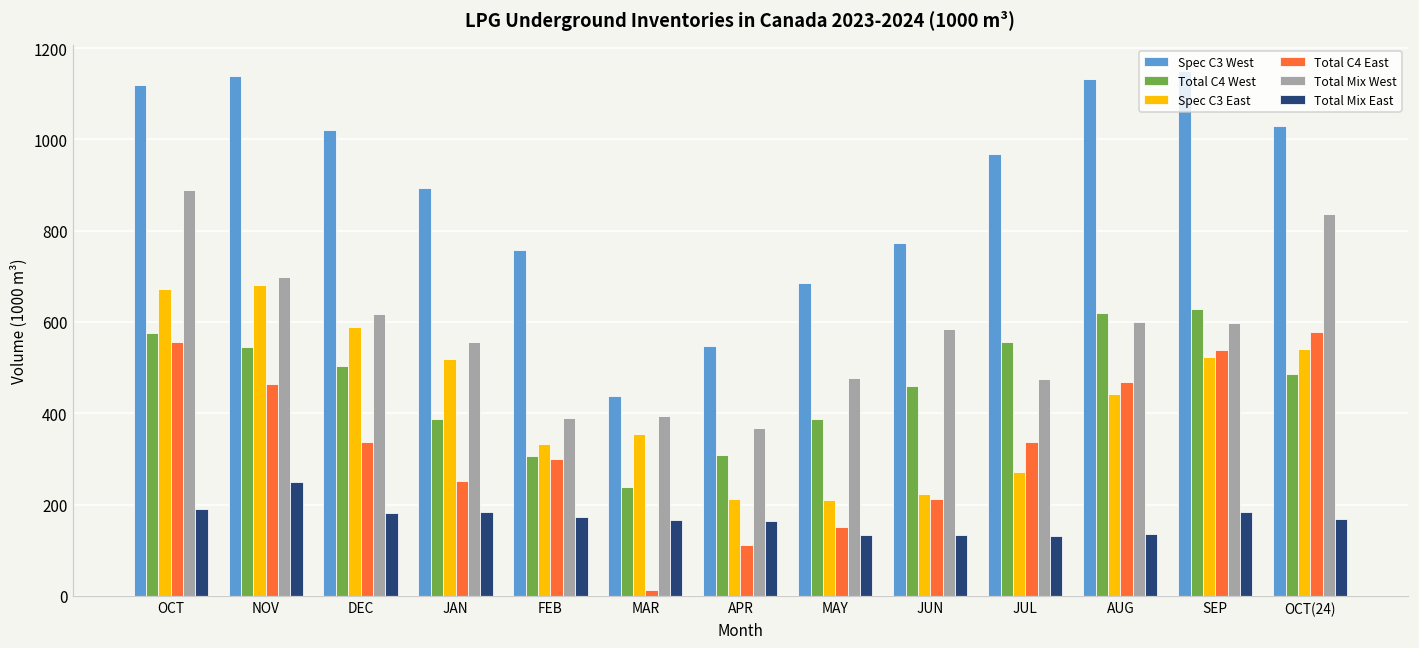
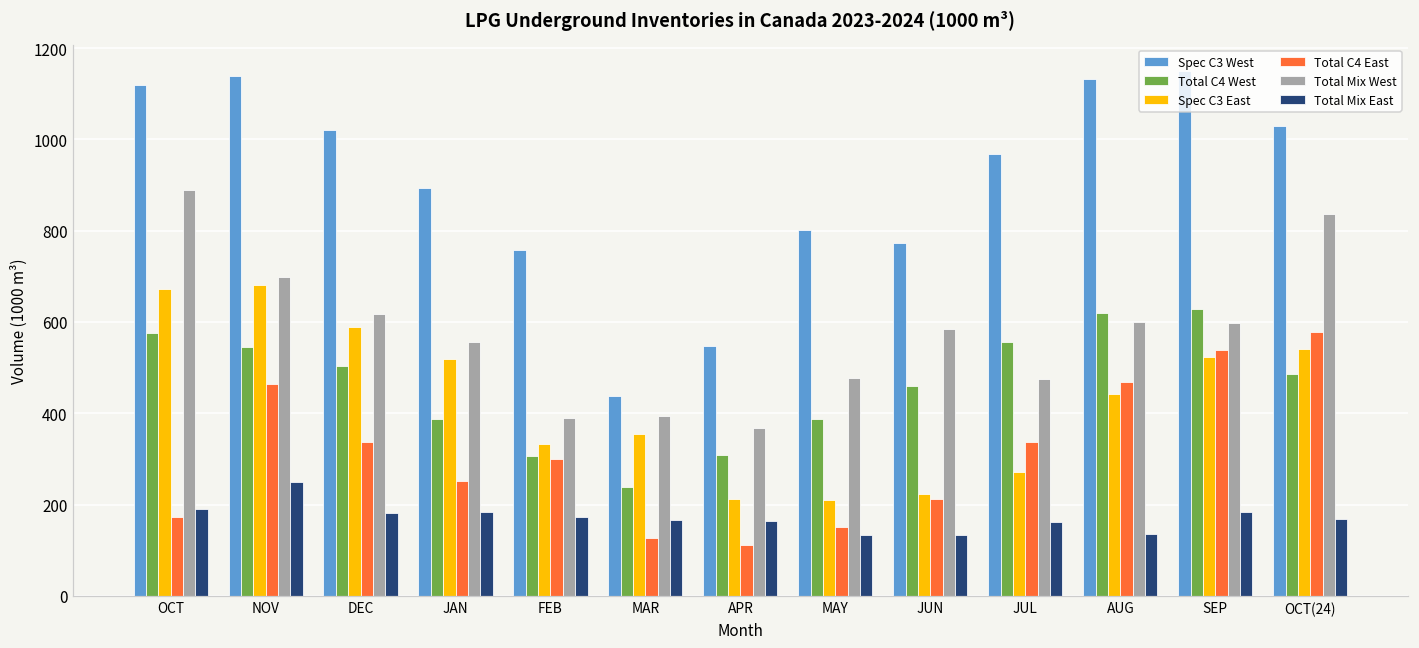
Total C4 East, OCT: 560 -> 170
Total C4 East, MAR: 10 -> 130
Spec C3 West, MAY: 690 -> 800
Total Mix East, JUL: 130 -> 160
